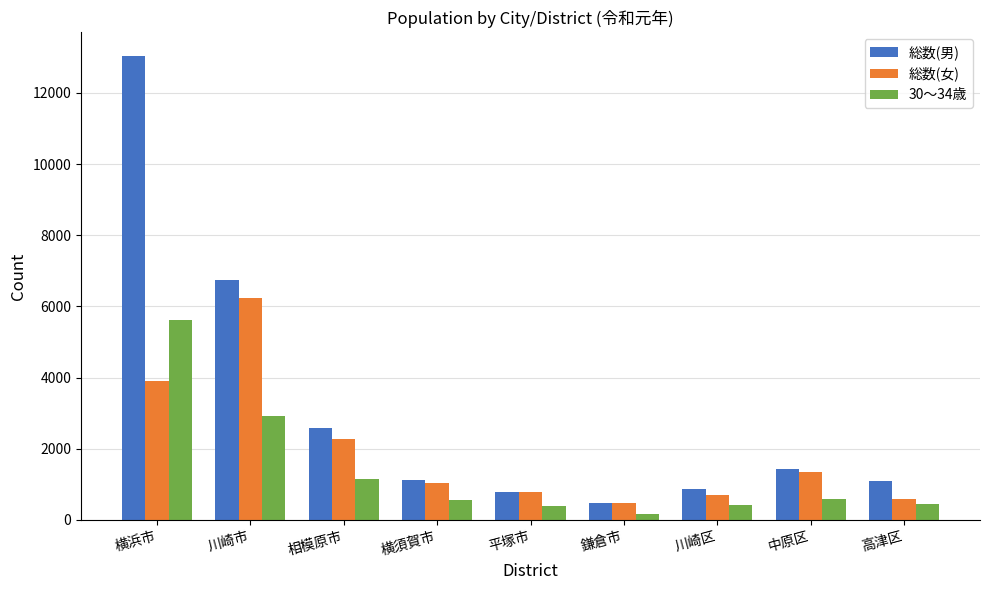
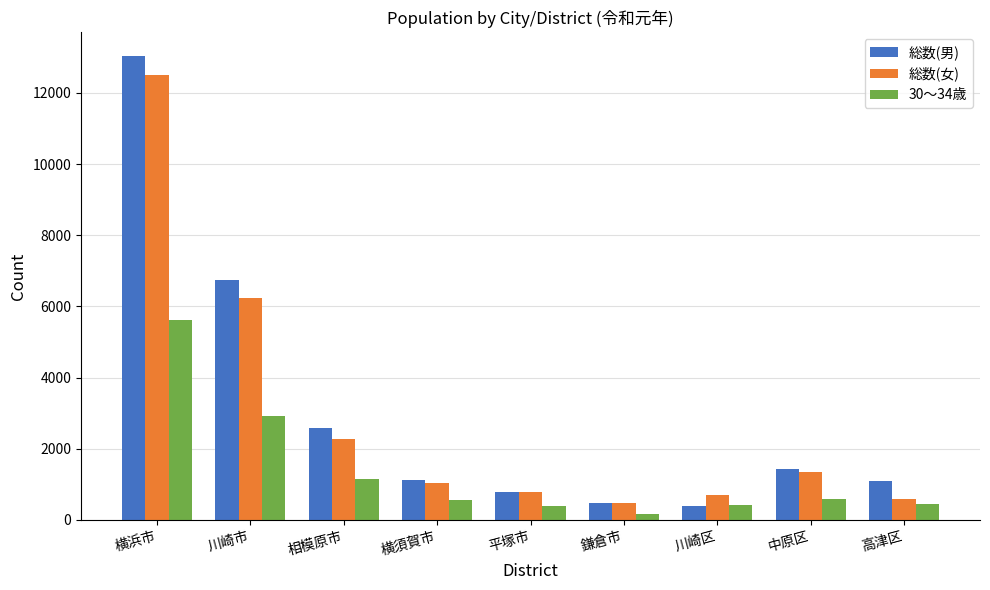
総数(女), 横浜市: 3900 -> 12500
総数(男), 川崎区: 900 -> 400
